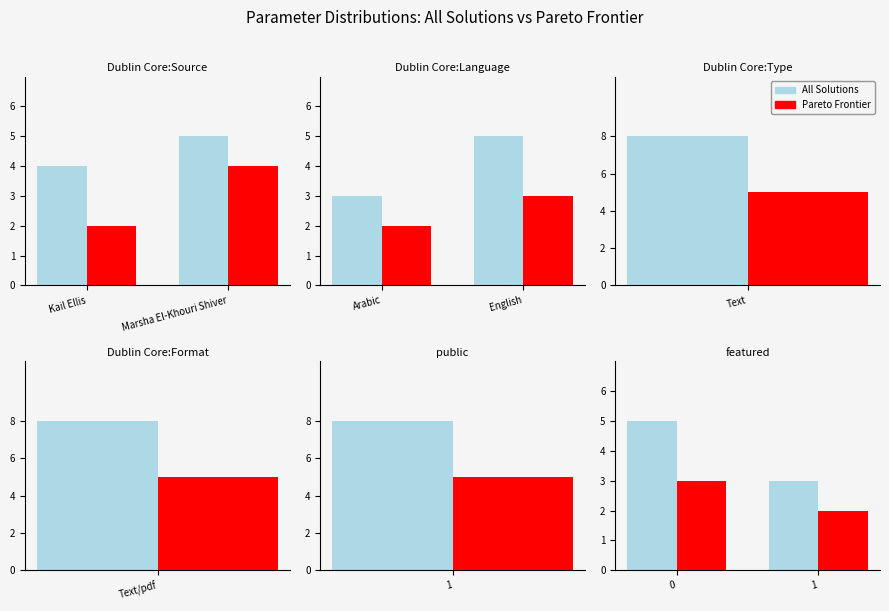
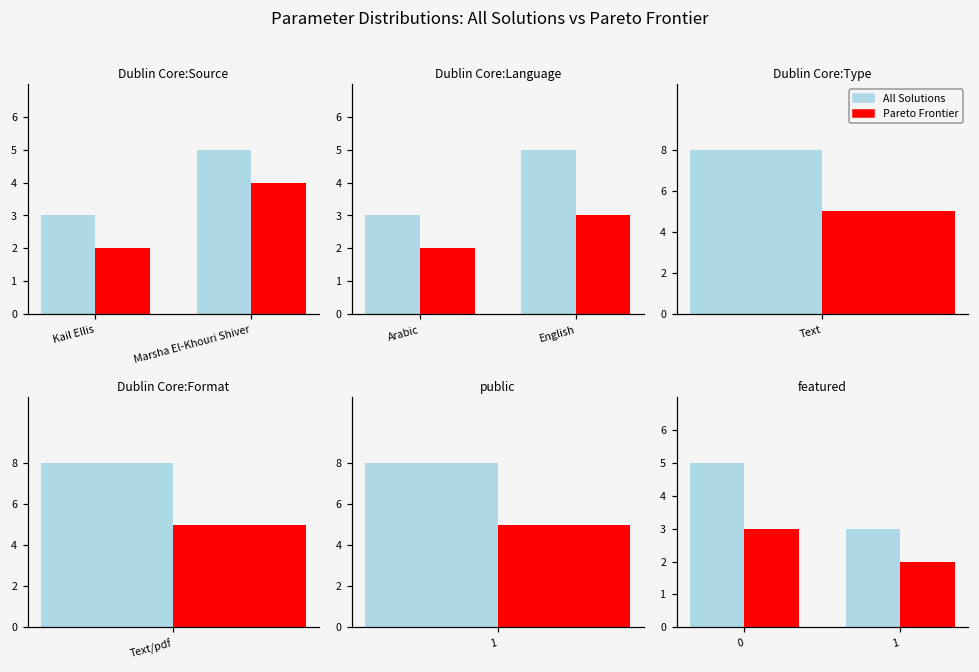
Dublin Core:Source, All Solutions, Kail Ellis: 4 -> 3
